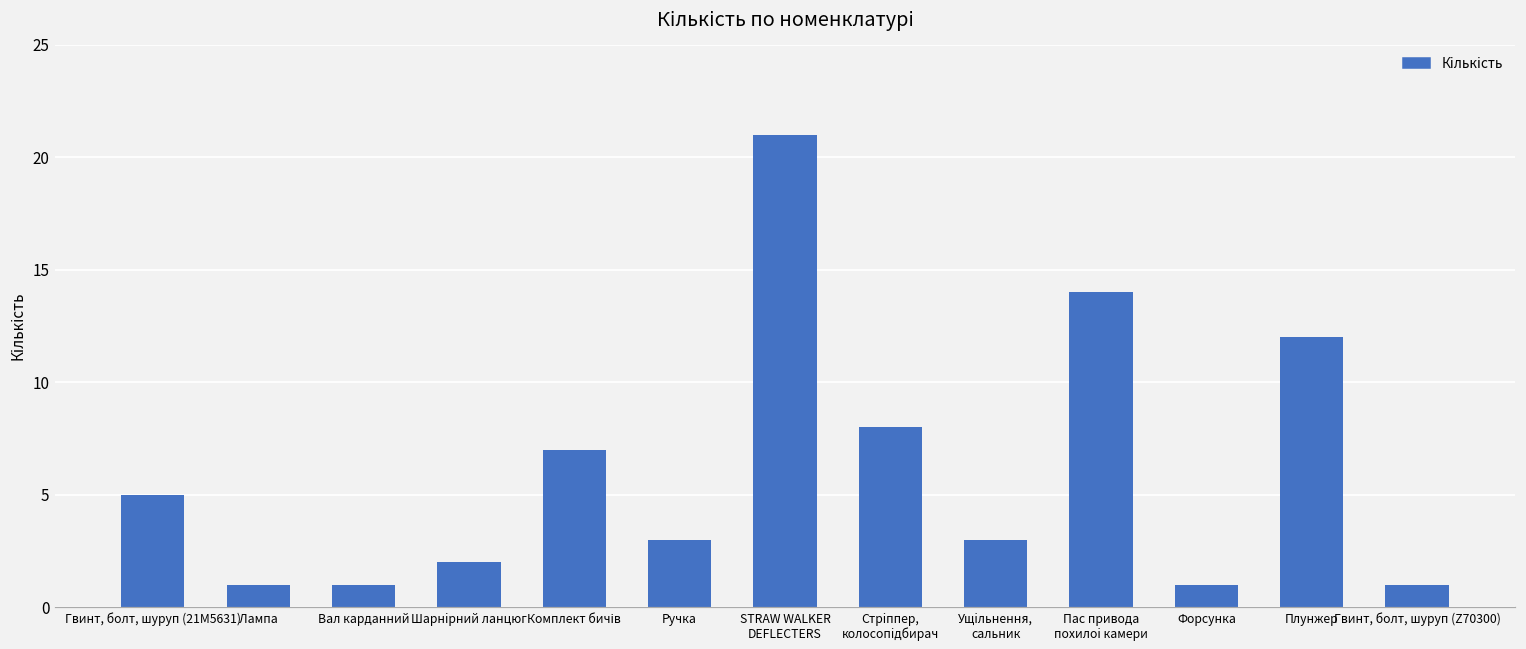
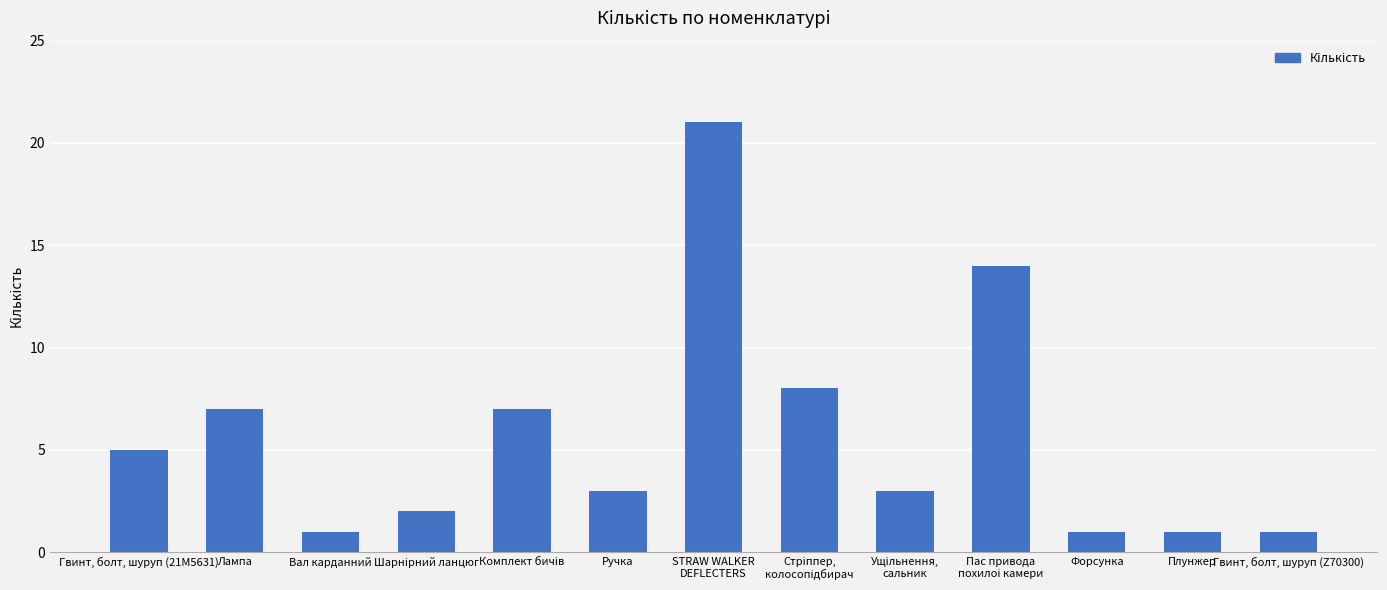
Лампа: 1 -> 7
Плунжер: 12 -> 1
